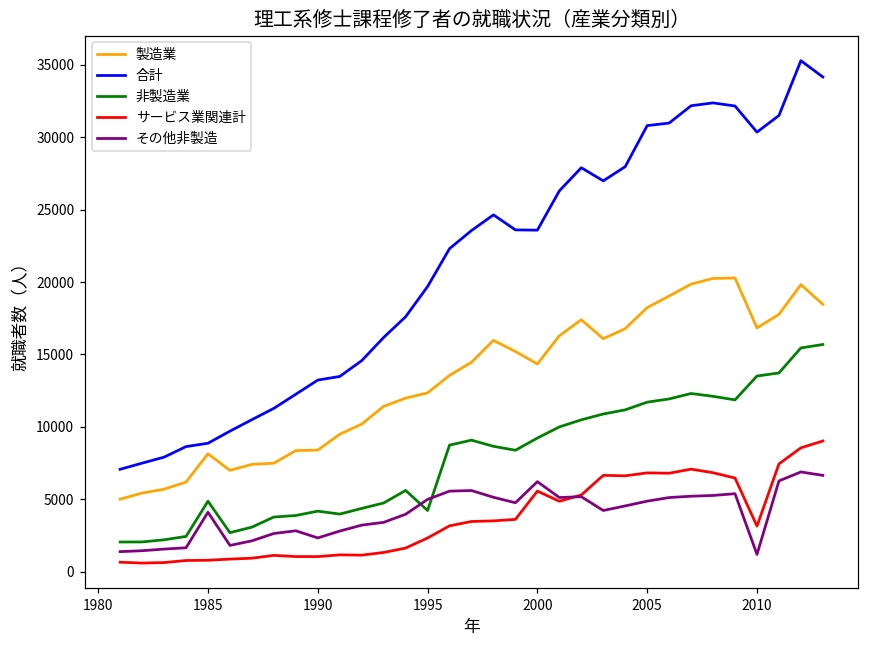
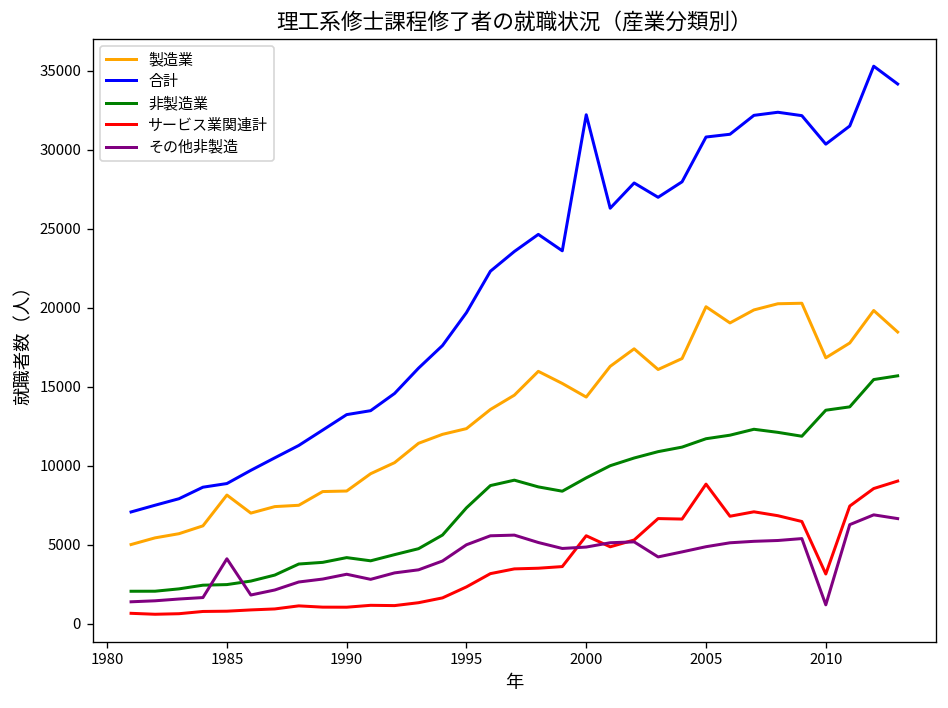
非製造業, 1985: 4900 -> 2500
その他非製造, 1990: 2300 -> 3100
非製造業, 1995: 4200 -> 7300
合計, 2000: 23600 -> 32200
その他非製造, 2000: 6200 -> 4900
製造業, 2005: 18200 -> 20100
サービス業関連計, 2005: 6800 -> 8800
